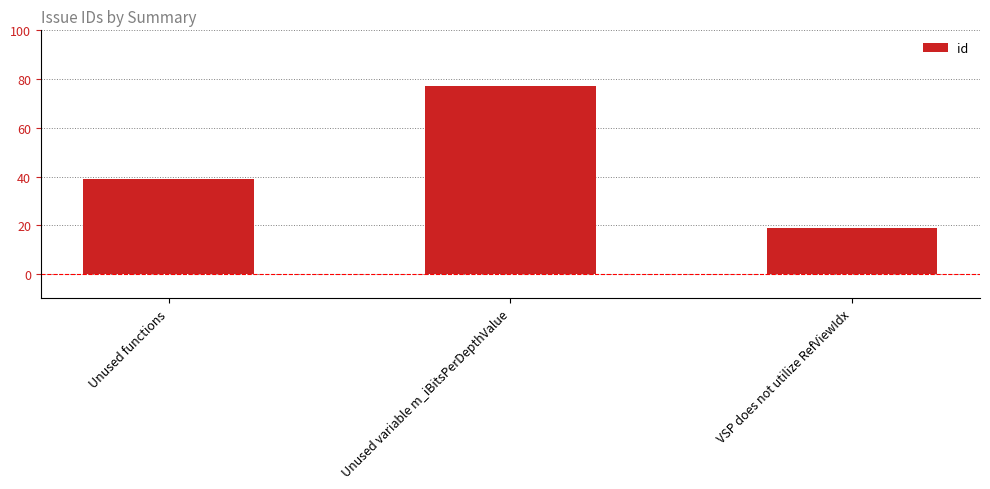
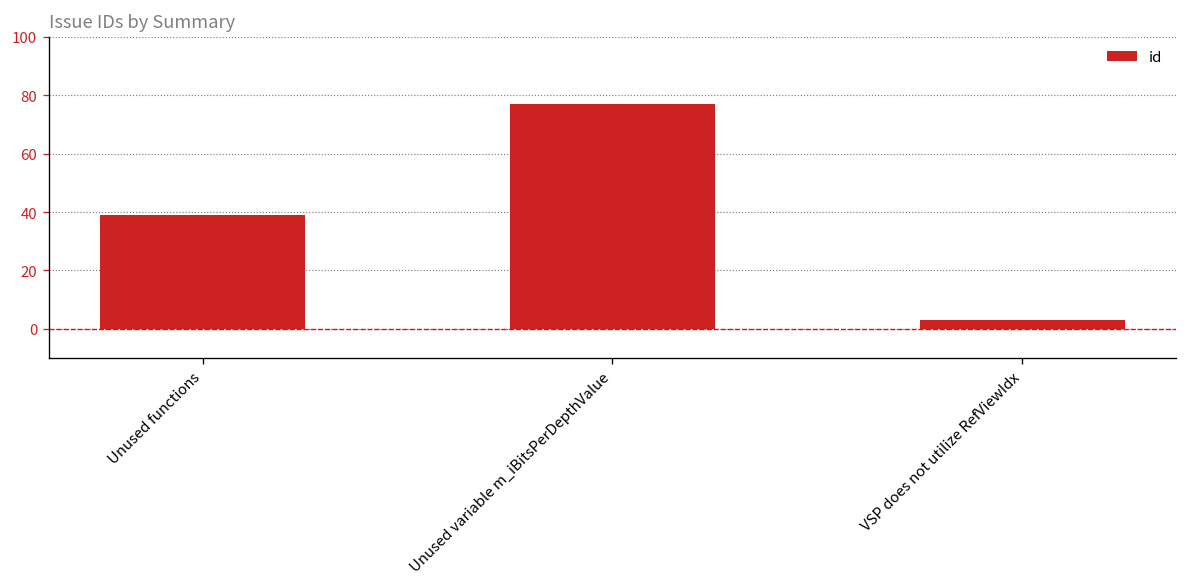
VSP does not utilize RefViewIdx: 19 -> 3
